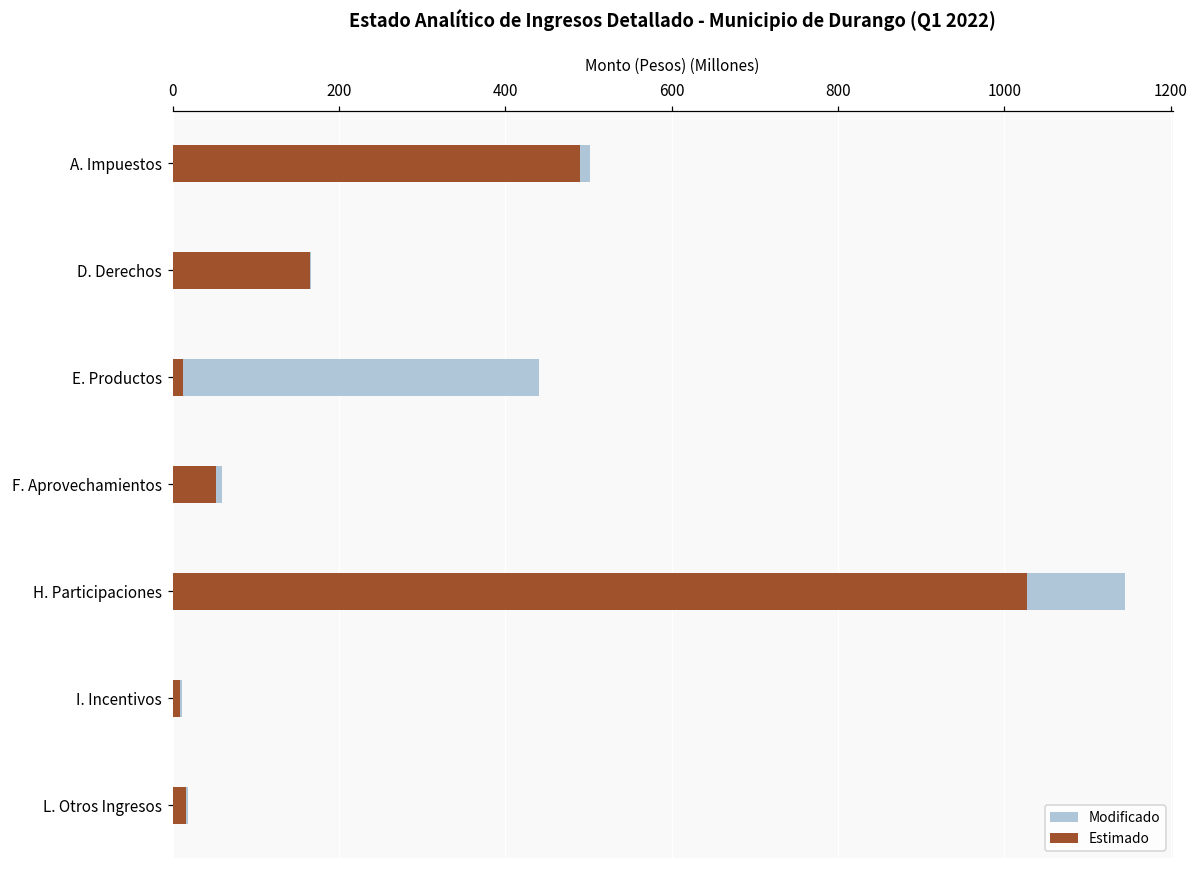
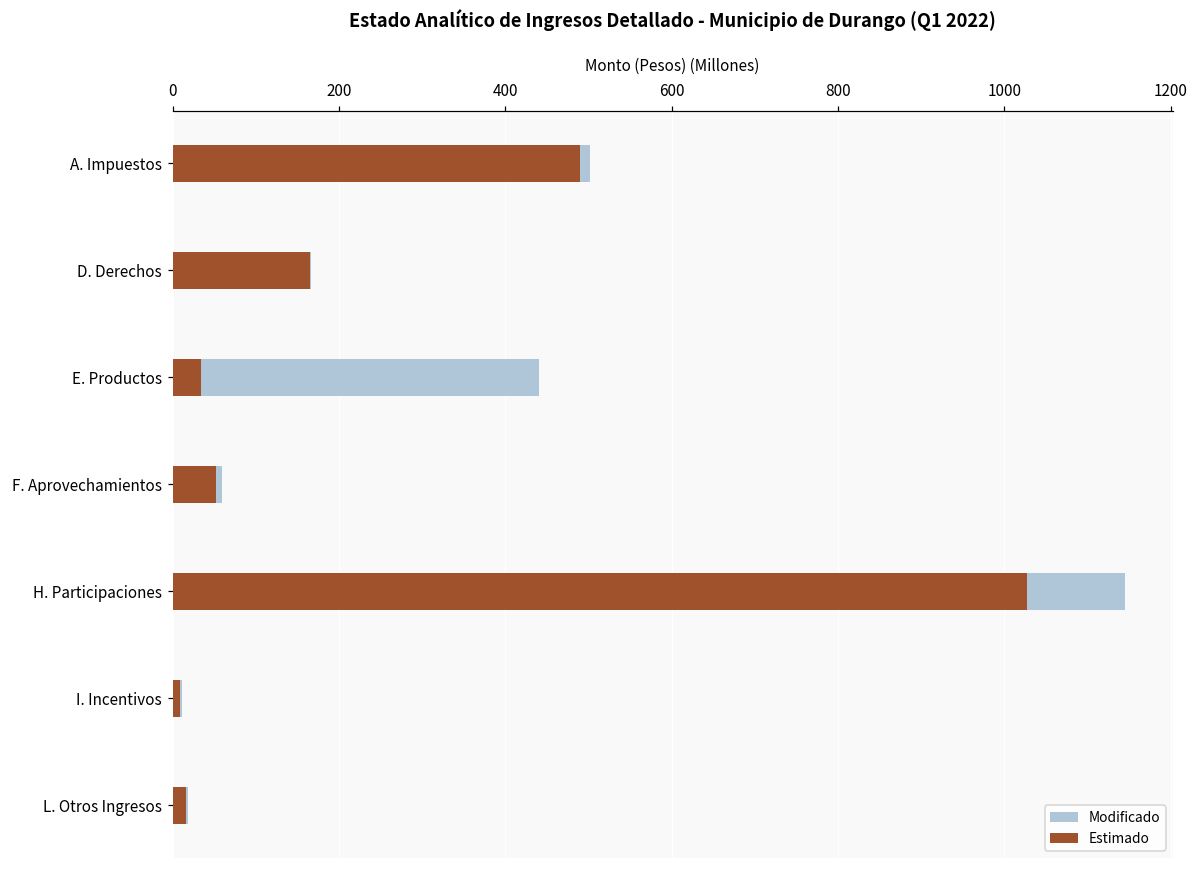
Estimado, E. Productos: 10 -> 30
